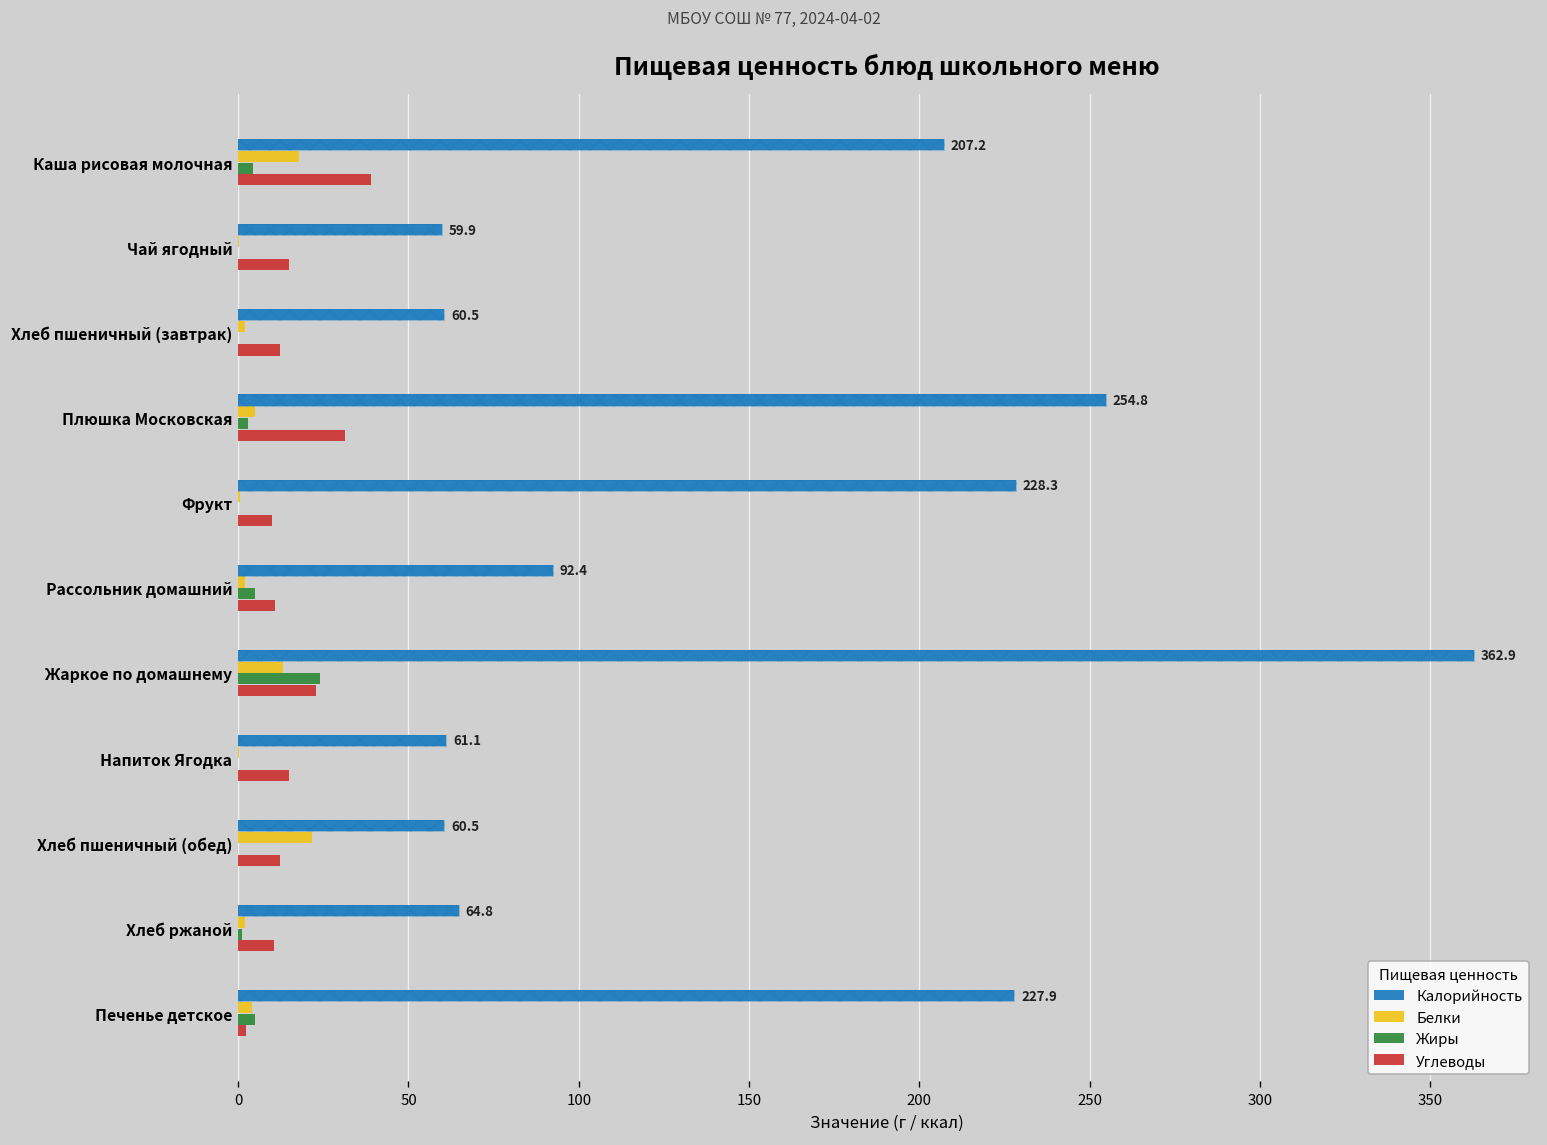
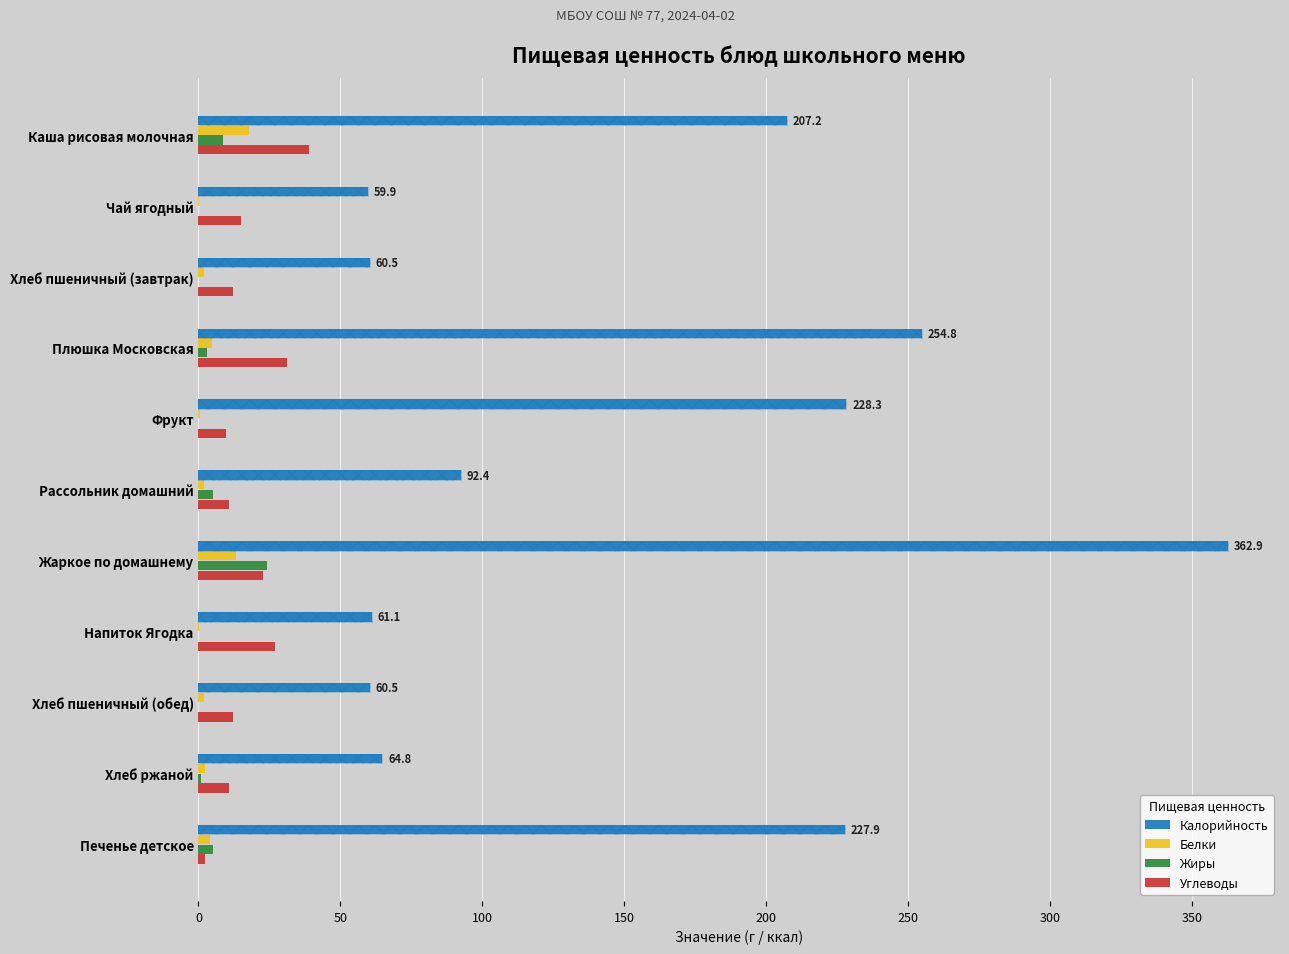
Жиры, Каша рисовая молочная: 4 -> 9
Углеводы, Напиток Ягодка: 15 -> 27
Белки, Хлеб пшеничный (обед): 22 -> 2
